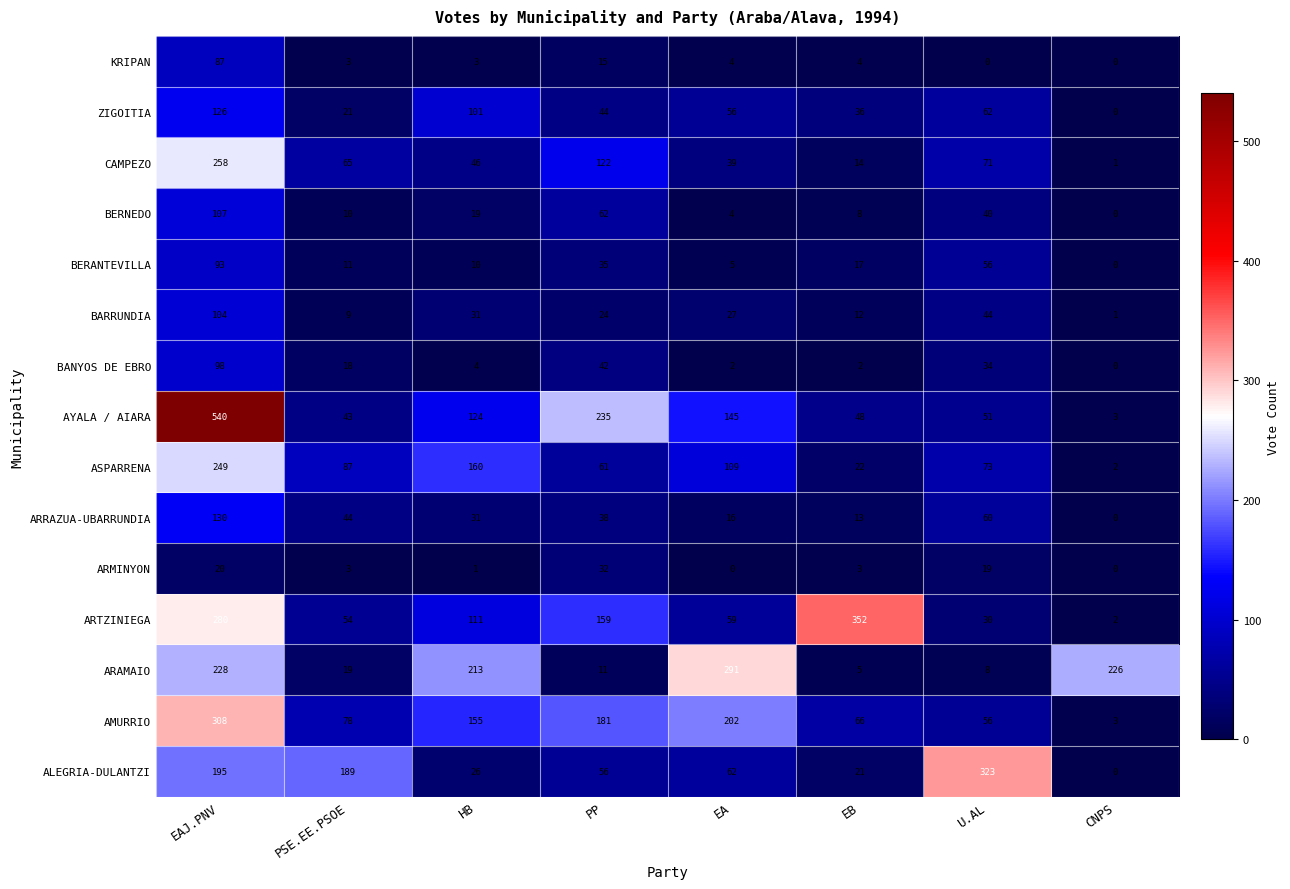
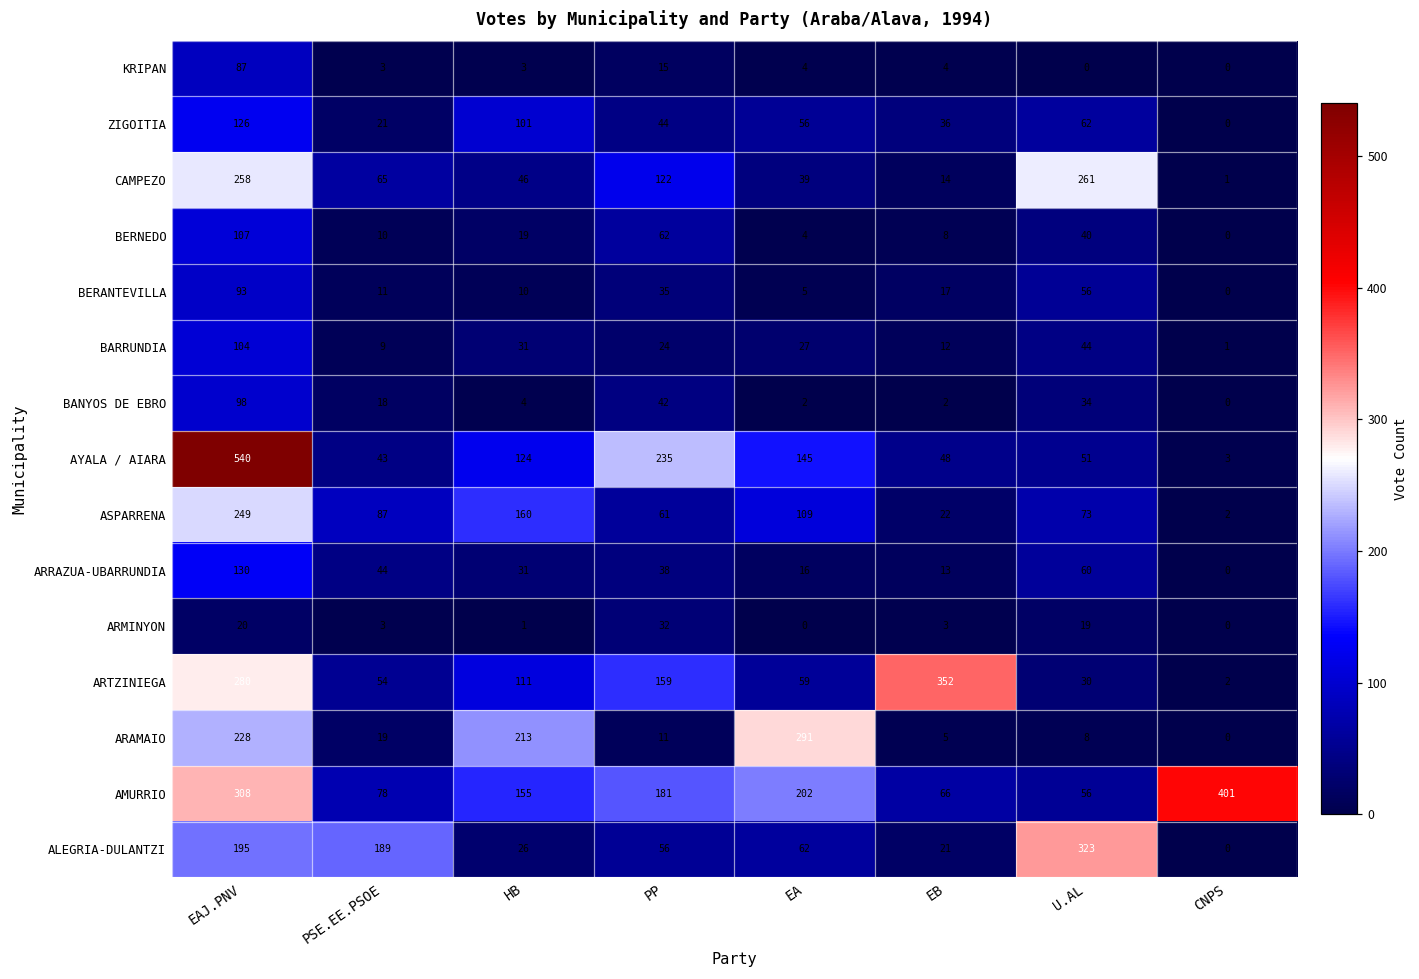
CAMPEZO, U.AL: 71 -> 261
ARAMAIO, CNPS: 226 -> 0
AMURRIO, CNPS: 3 -> 401
